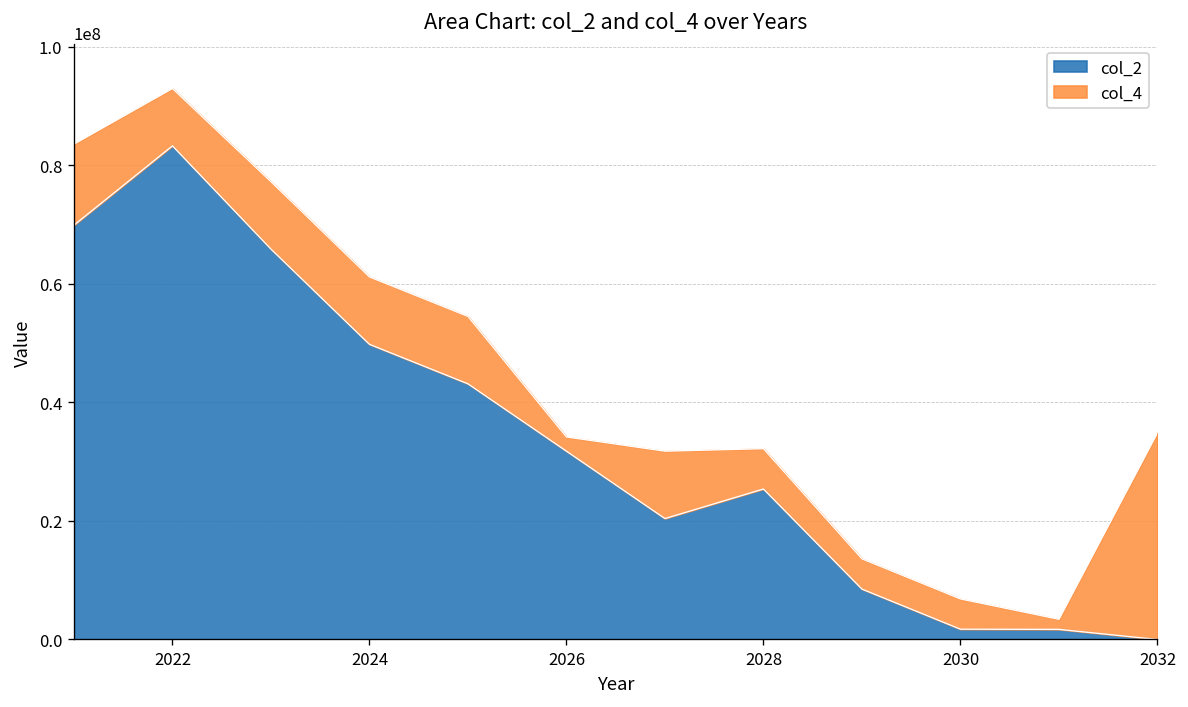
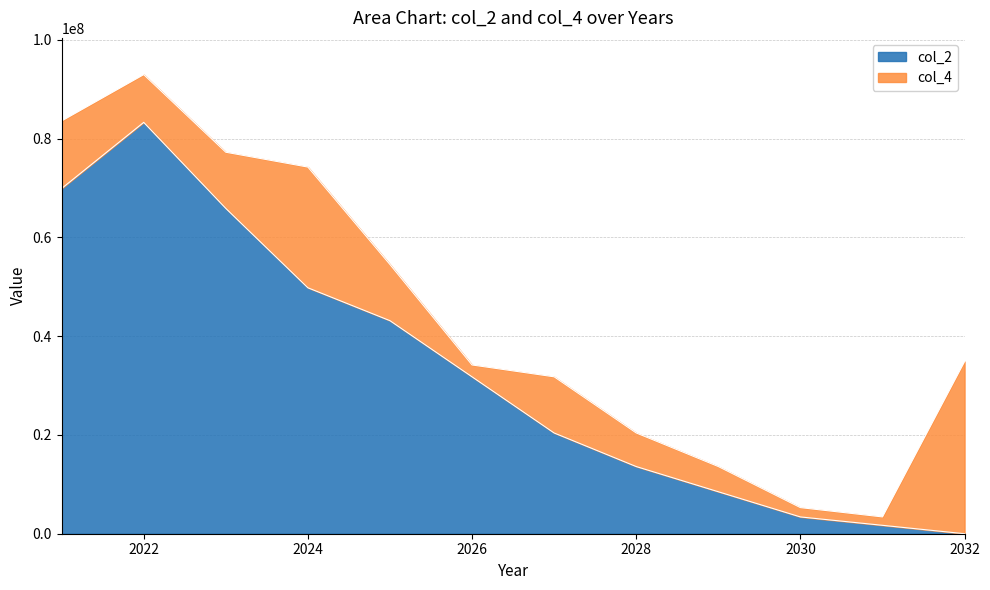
col_4, 2024: 11000000 -> 24000000
col_2, 2028: 25000000 -> 14000000
col_2, 2030: 2000000 -> 3000000
col_4, 2030: 5000000 -> 2000000
